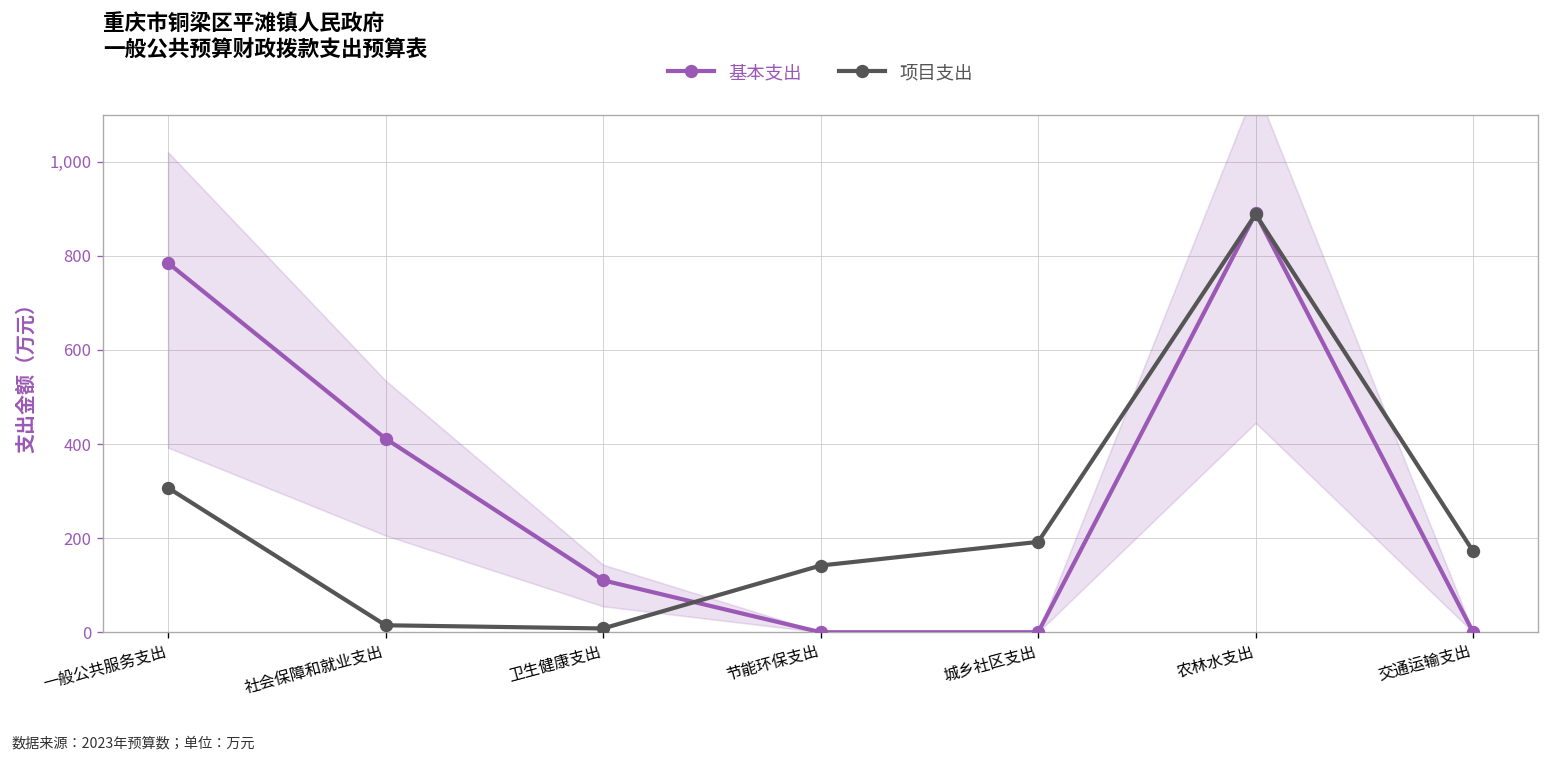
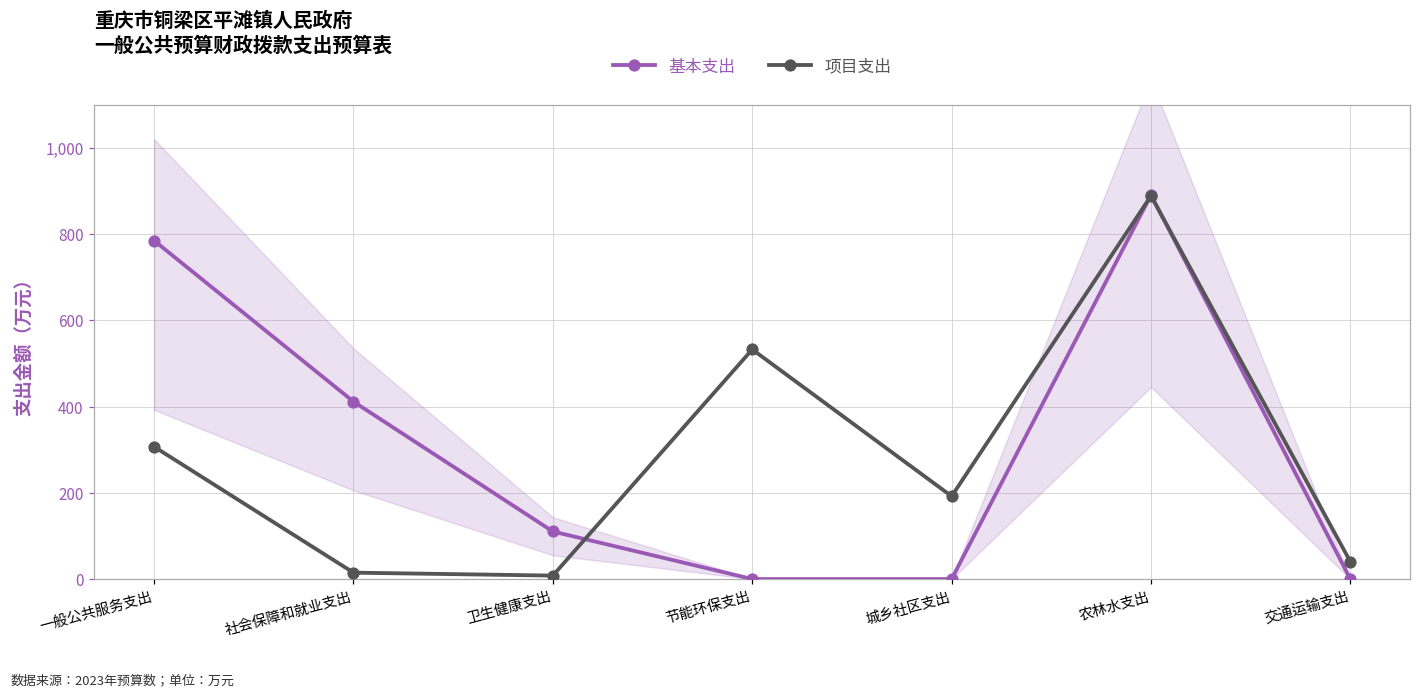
项目支出, 节能环保支出: 140 -> 530
项目支出, 交通运输支出: 170 -> 40
